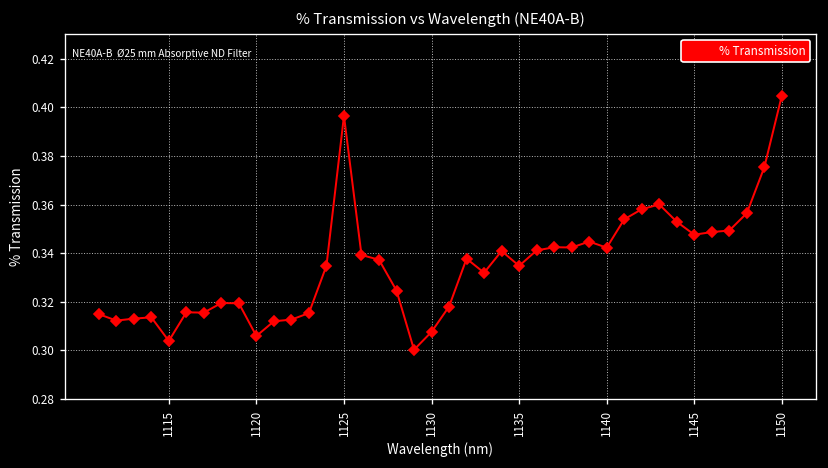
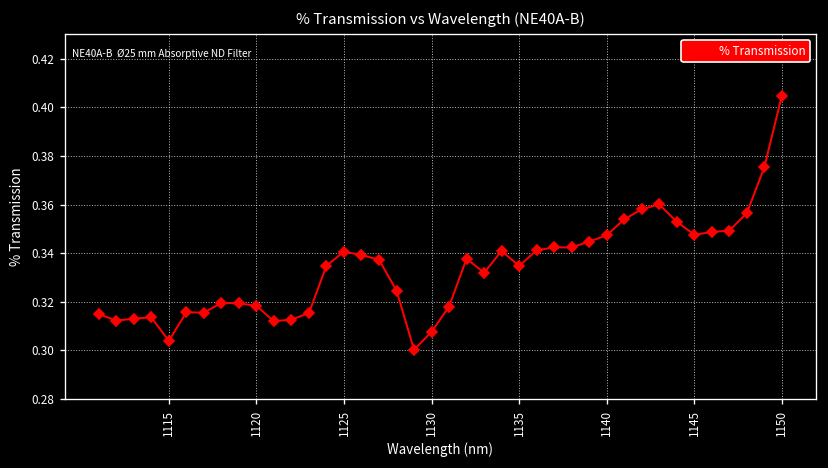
1120: 0.306 -> 0.318
1125: 0.396 -> 0.341
1140: 0.342 -> 0.347
